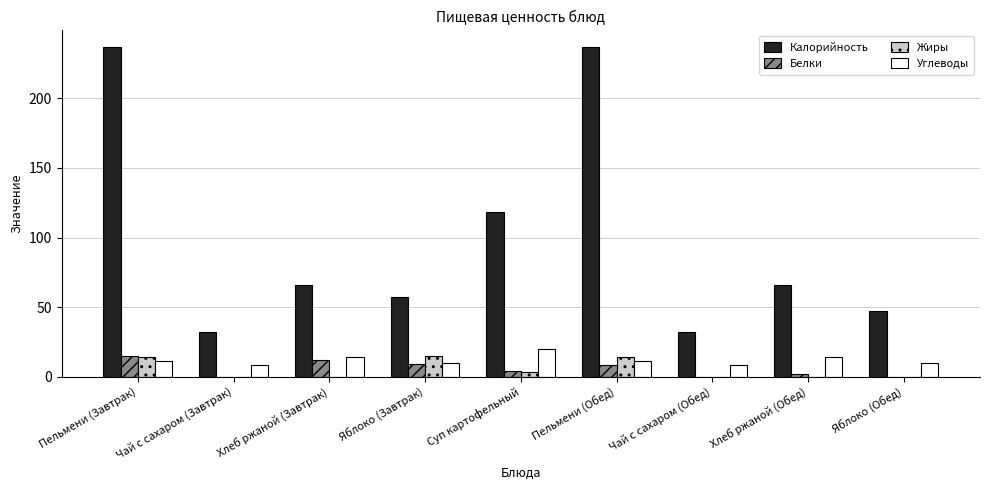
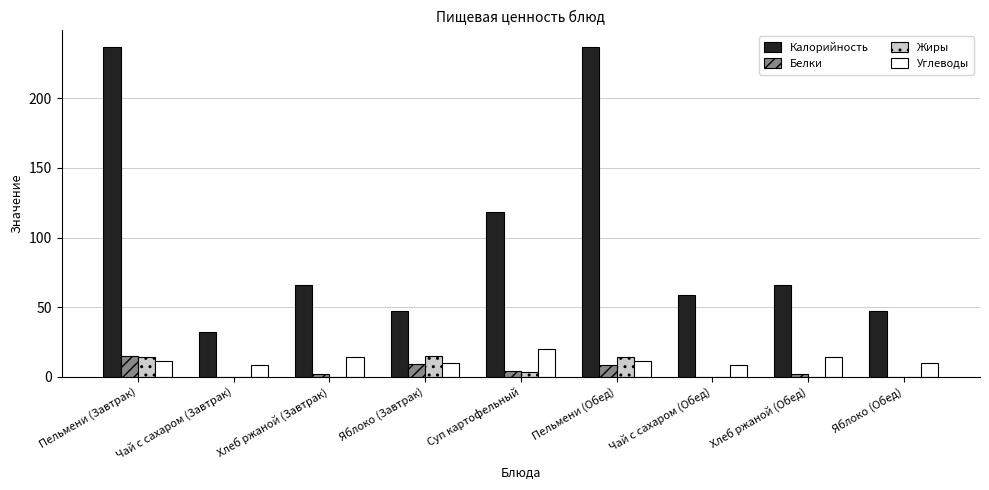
Белки, Хлеб ржаной (Завтрак): 12 -> 2
Калорийность, Яблоко (Завтрак): 57 -> 47
Калорийность, Чай с сахаром (Обед): 32 -> 59
